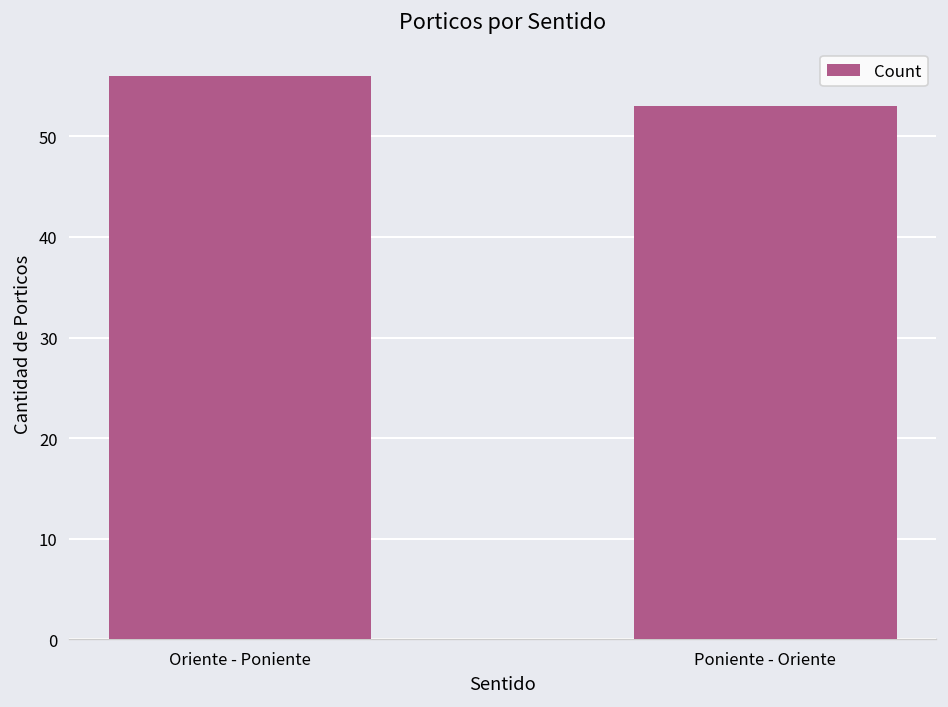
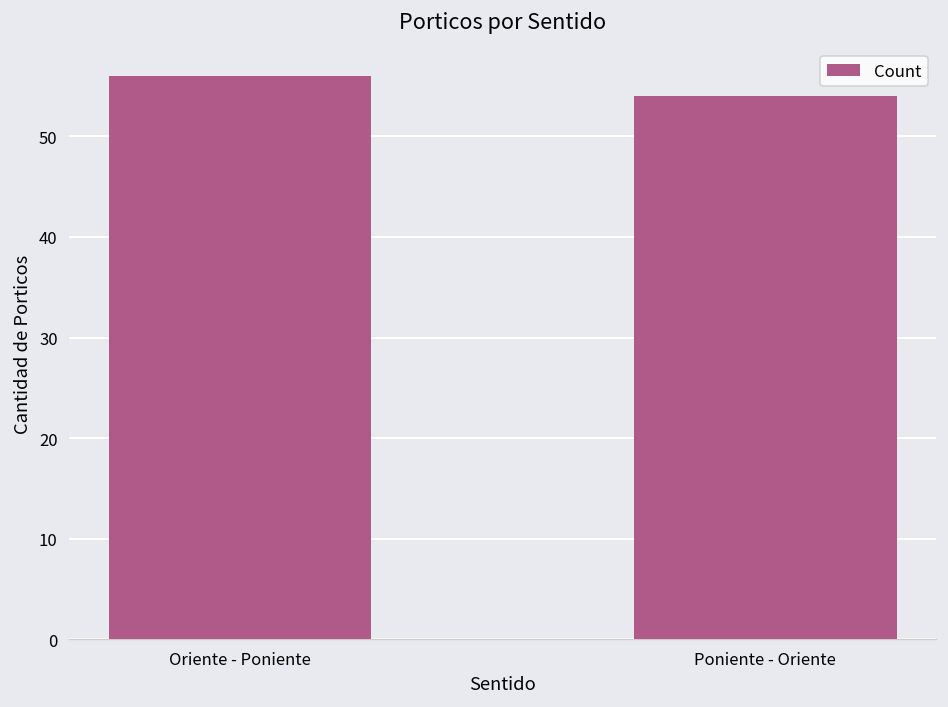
Poniente - Oriente: 53 -> 54
